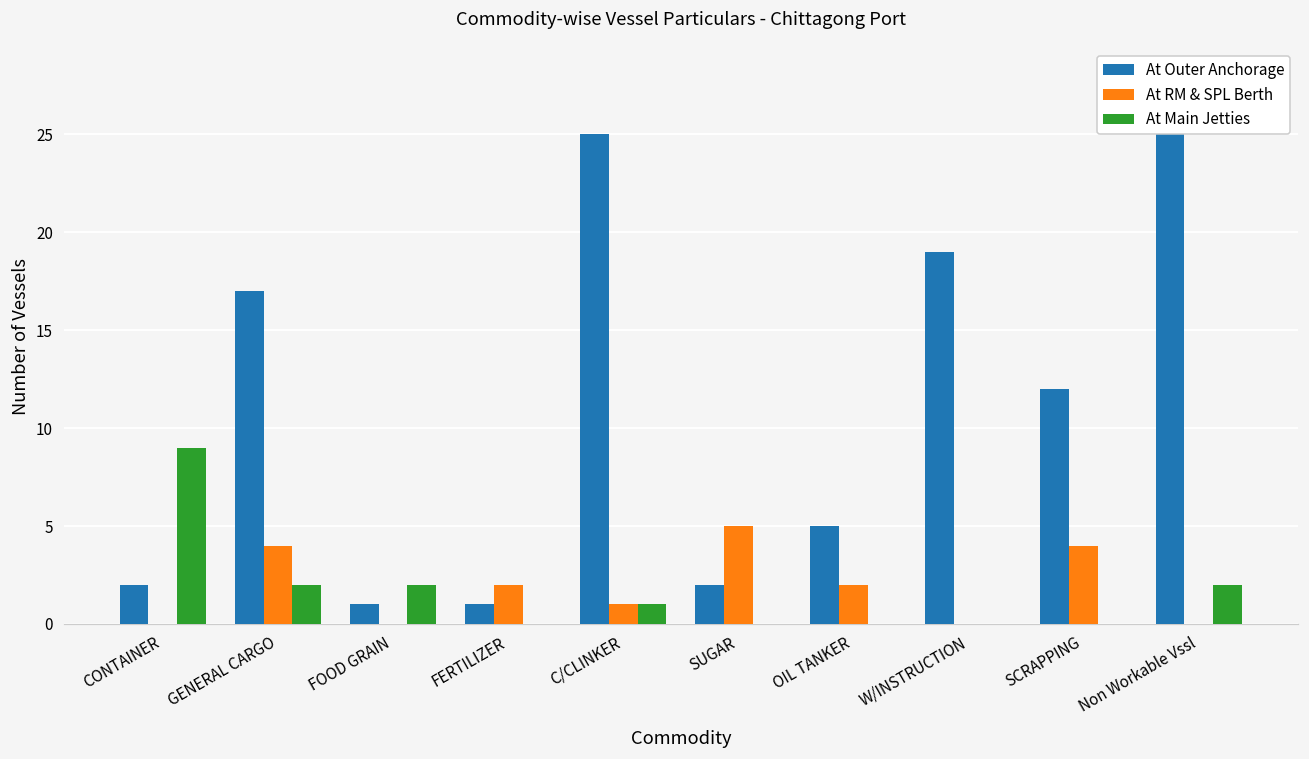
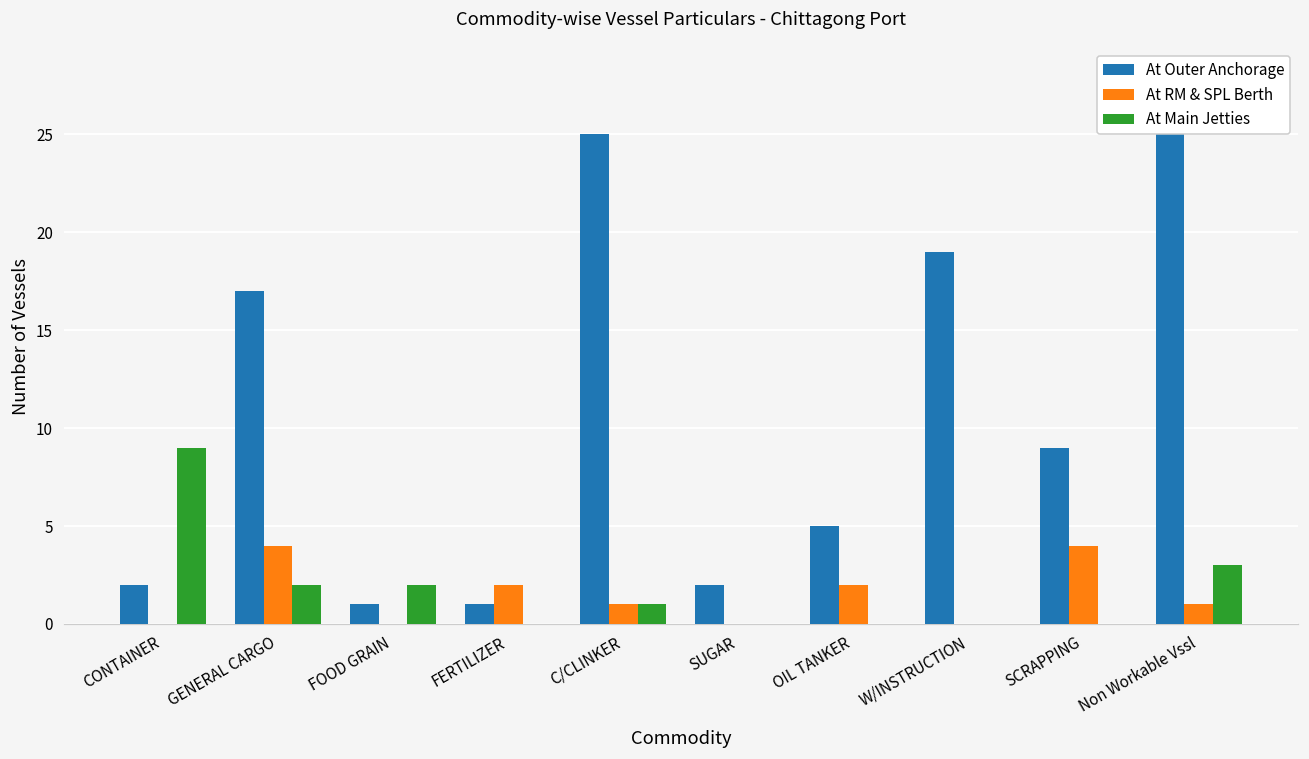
At RM & SPL Berth, SUGAR: 5 -> 0
At Outer Anchorage, SCRAPPING: 12 -> 9
At RM & SPL Berth, Non Workable Vssl: 0 -> 1
At Main Jetties, Non Workable Vssl: 2 -> 3
